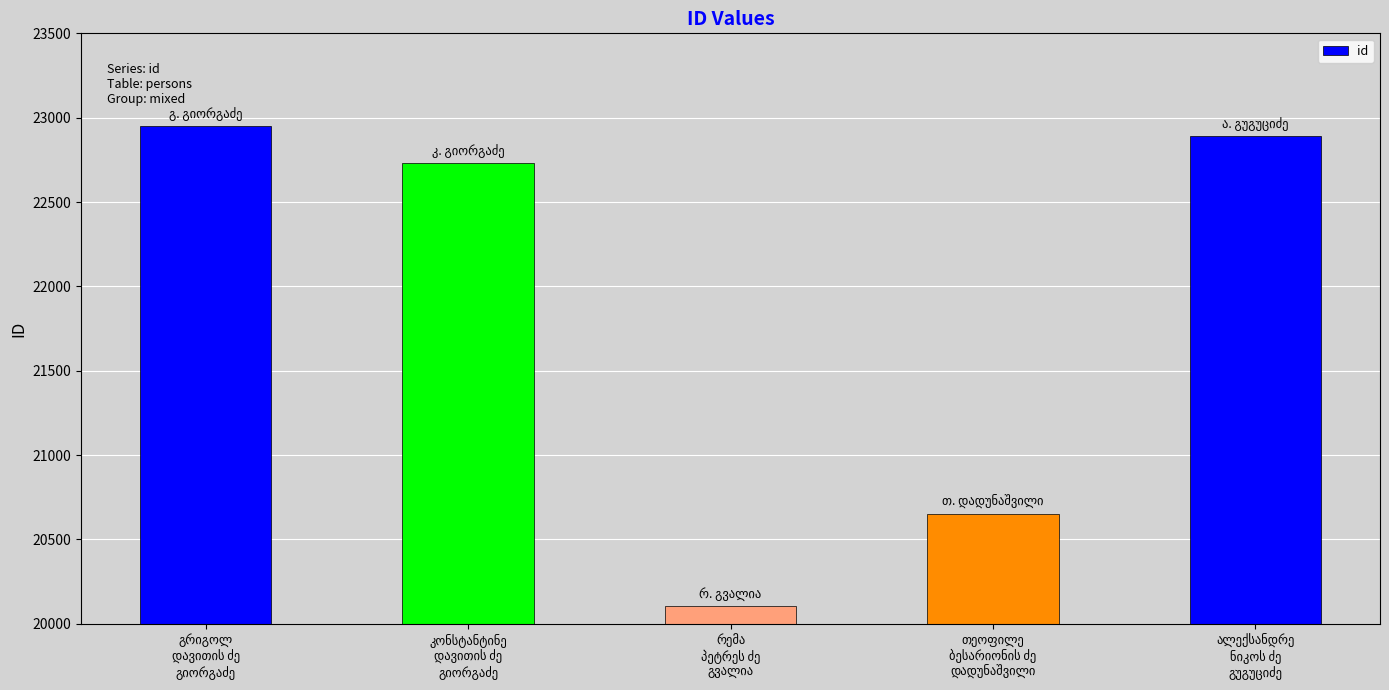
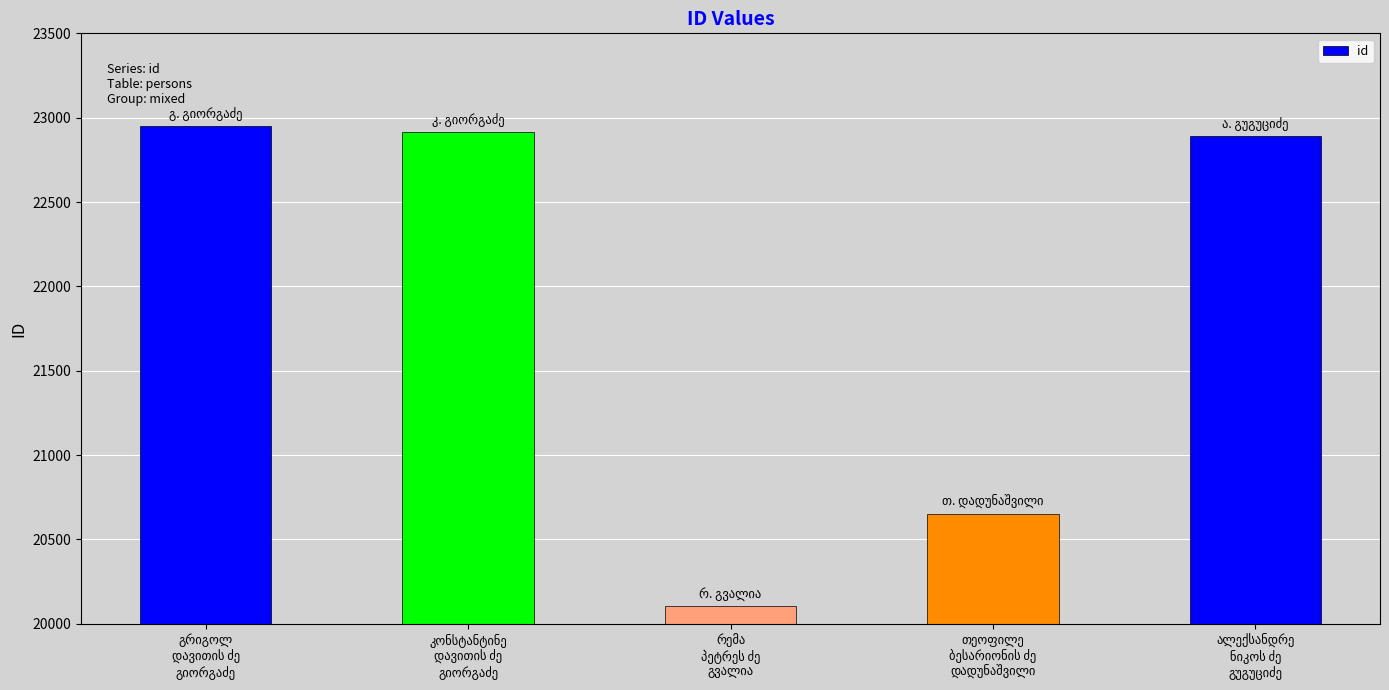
კონსტანტინე დავითის ძე გიორგაძე: 22730 -> 22910
